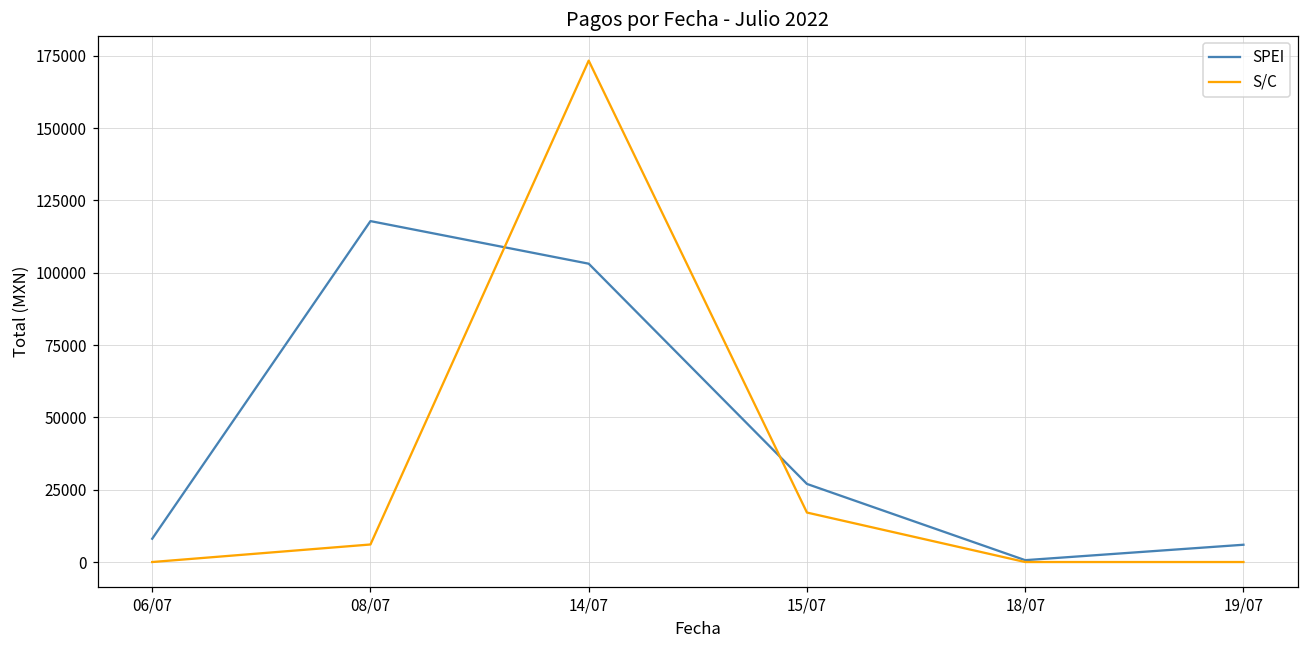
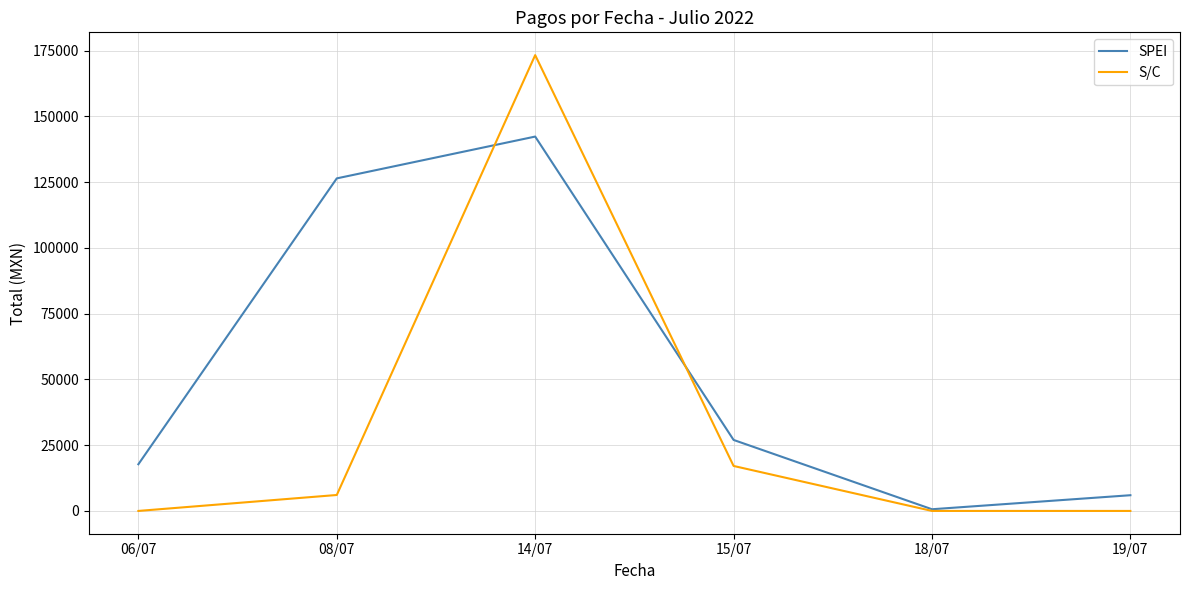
SPEI, 06/07: 8000 -> 18000
SPEI, 08/07: 118000 -> 126000
SPEI, 14/07: 103000 -> 142000
